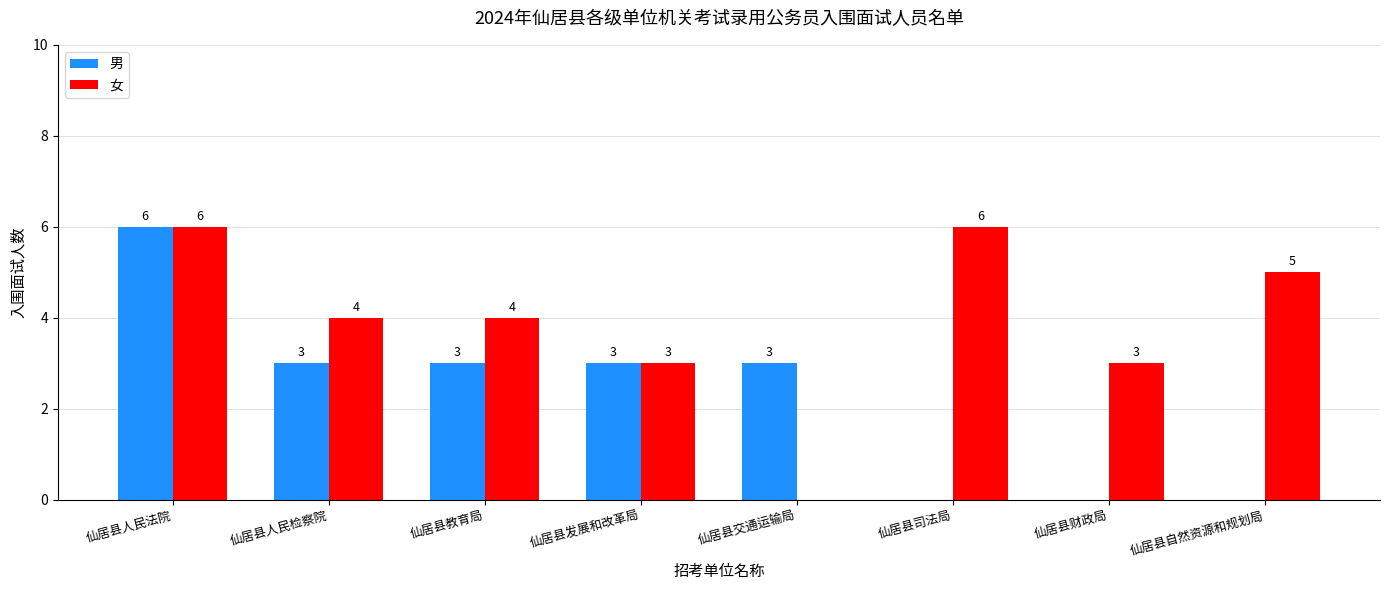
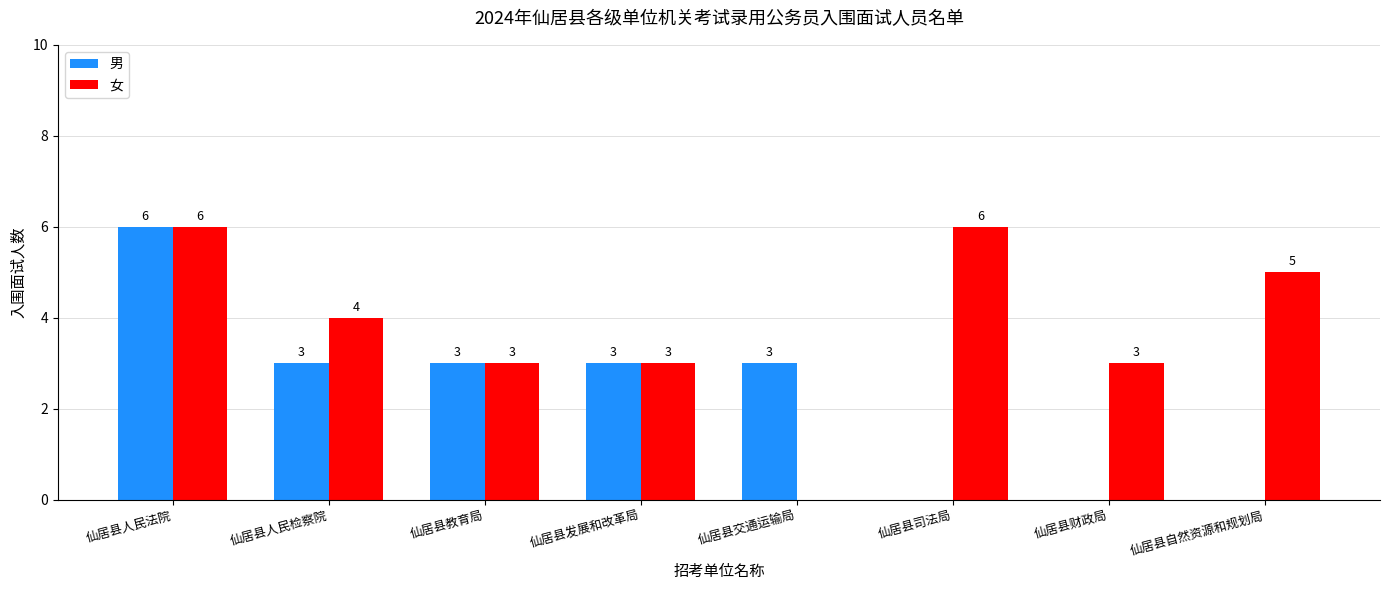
女, 仙居县教育局: 4 -> 3
